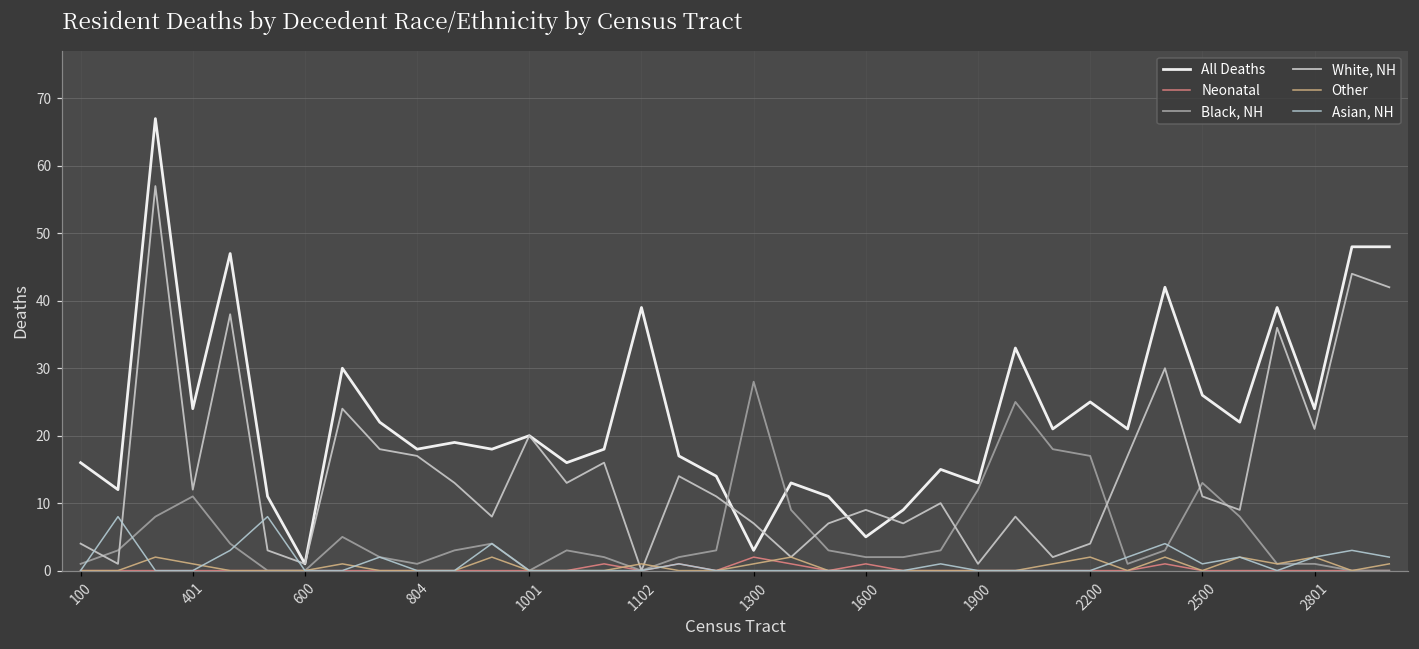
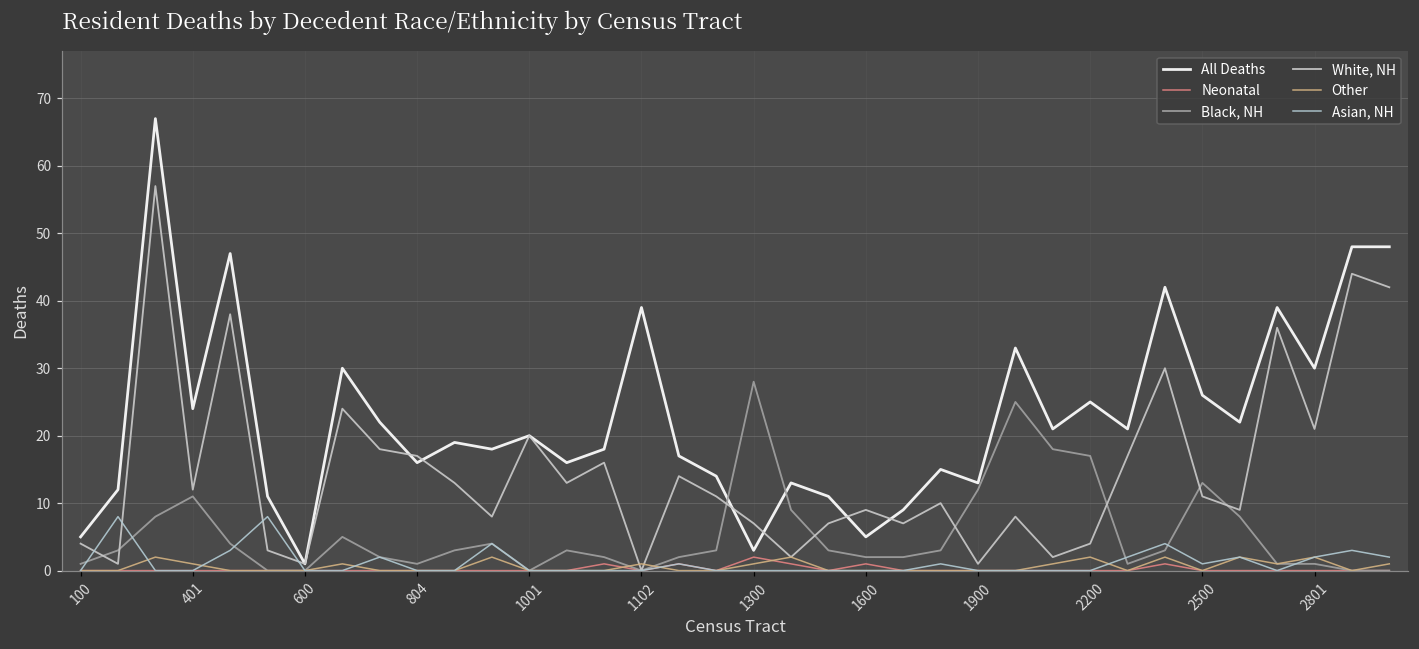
All Deaths, 100: 16 -> 5
All Deaths, 804: 18 -> 16
All Deaths, 2801: 24 -> 30
